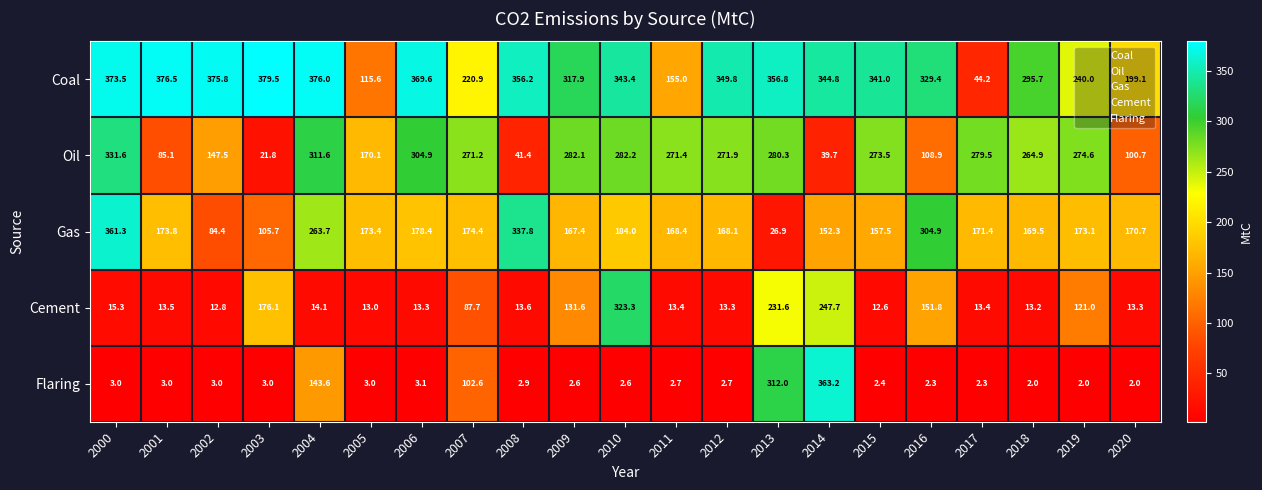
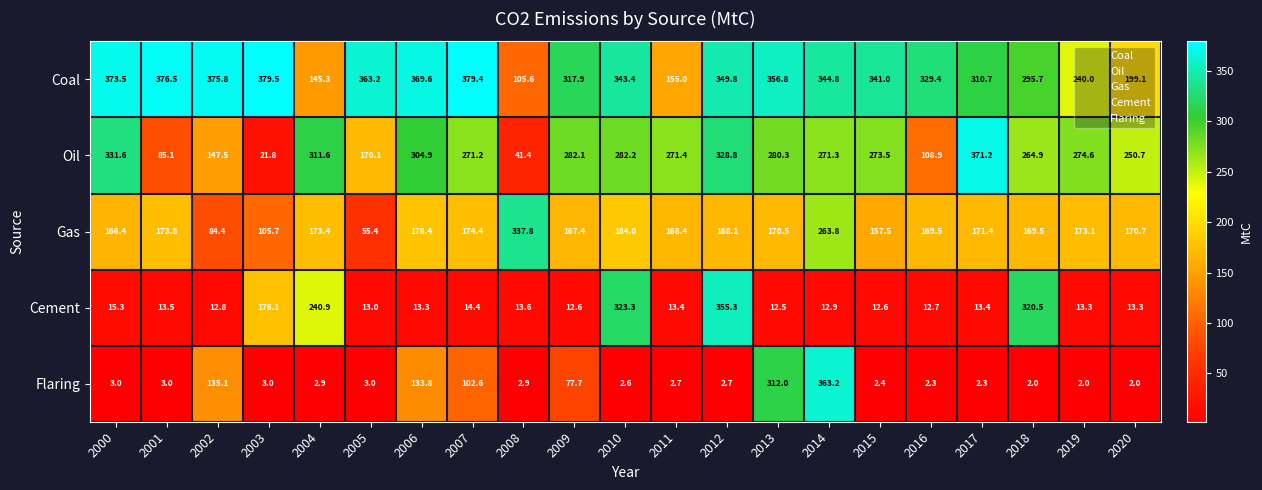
Coal, 2004: 376.0 -> 145.3
Coal, 2005: 115.6 -> 363.2
Coal, 2007: 220.9 -> 379.4
Coal, 2008: 356.2 -> 105.6
Coal, 2017: 44.2 -> 310.7
Oil, 2012: 271.9 -> 328.8
Oil, 2014: 39.7 -> 271.3
Oil, 2017: 279.5 -> 371.2
Oil, 2020: 100.7 -> 250.7
Gas, 2000: 361.3 -> 166.4
Gas, 2004: 263.7 -> 173.4
Gas, 2005: 173.4 -> 55.4
Gas, 2013: 26.9 -> 170.5
Gas, 2014: 152.3 -> 263.8
Gas, 2016: 304.9 -> 169.5
Cement, 2004: 14.1 -> 240.9
Cement, 2007: 87.7 -> 14.4
Cement, 2009: 131.6 -> 12.6
Cement, 2012: 13.3 -> 355.3
Cement, 2013: 231.6 -> 12.5
Cement, 2014: 247.7 -> 12.9
Cement, 2016: 151.8 -> 12.7
Cement, 2018: 13.2 -> 320.5
Cement, 2019: 121.0 -> 13.3
Flaring, 2002: 3.0 -> 135.1
Flaring, 2004: 143.6 -> 2.9
Flaring, 2006: 3.1 -> 133.8
Flaring, 2009: 2.6 -> 77.7
